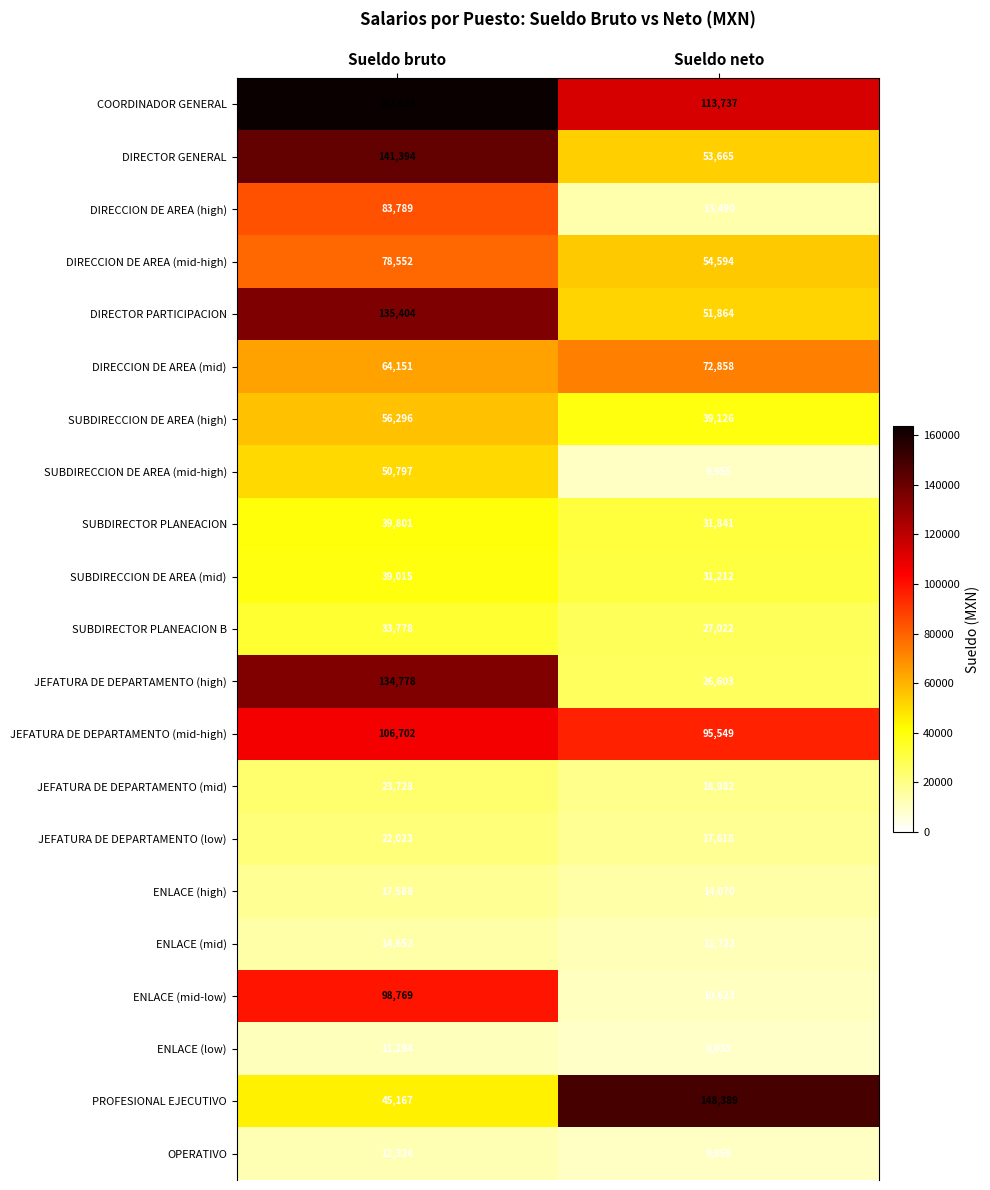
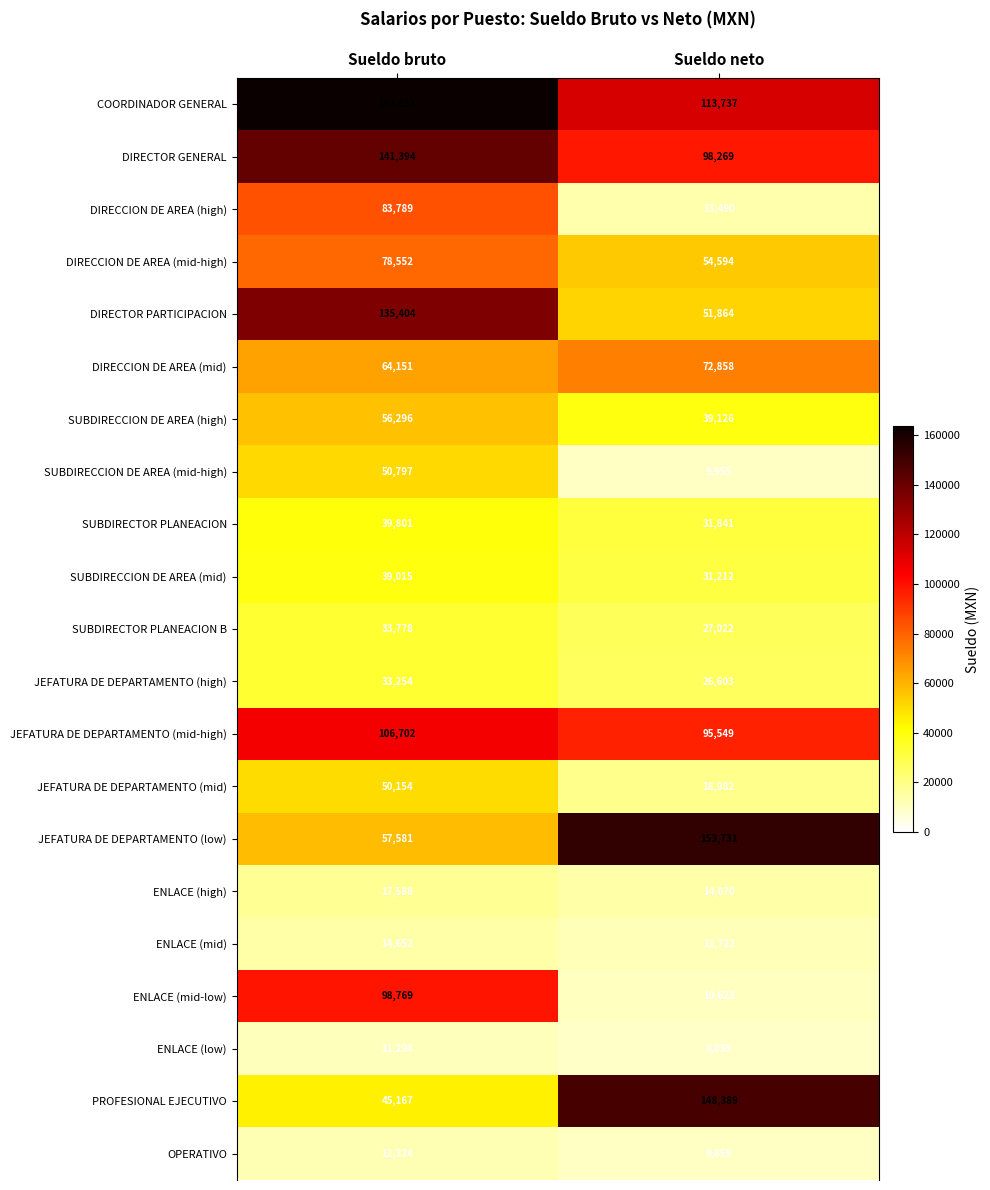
DIRECTOR GENERAL, Sueldo neto: 53,665 -> 98,269
JEFATURA DE DEPARTAMENTO (high), Sueldo bruto: 134,778 -> 33,254
JEFATURA DE DEPARTAMENTO (mid), Sueldo bruto: 23,728 -> 50,154
JEFATURA DE DEPARTAMENTO (low), Sueldo bruto: 22,023 -> 57,581
JEFATURA DE DEPARTAMENTO (low), Sueldo neto: 17,618 -> 153,731
